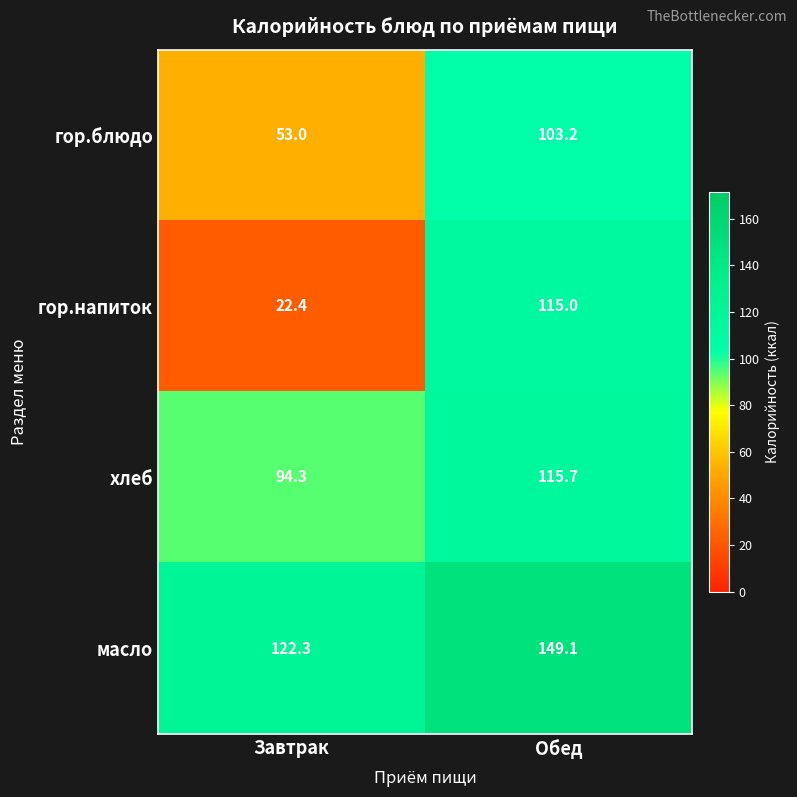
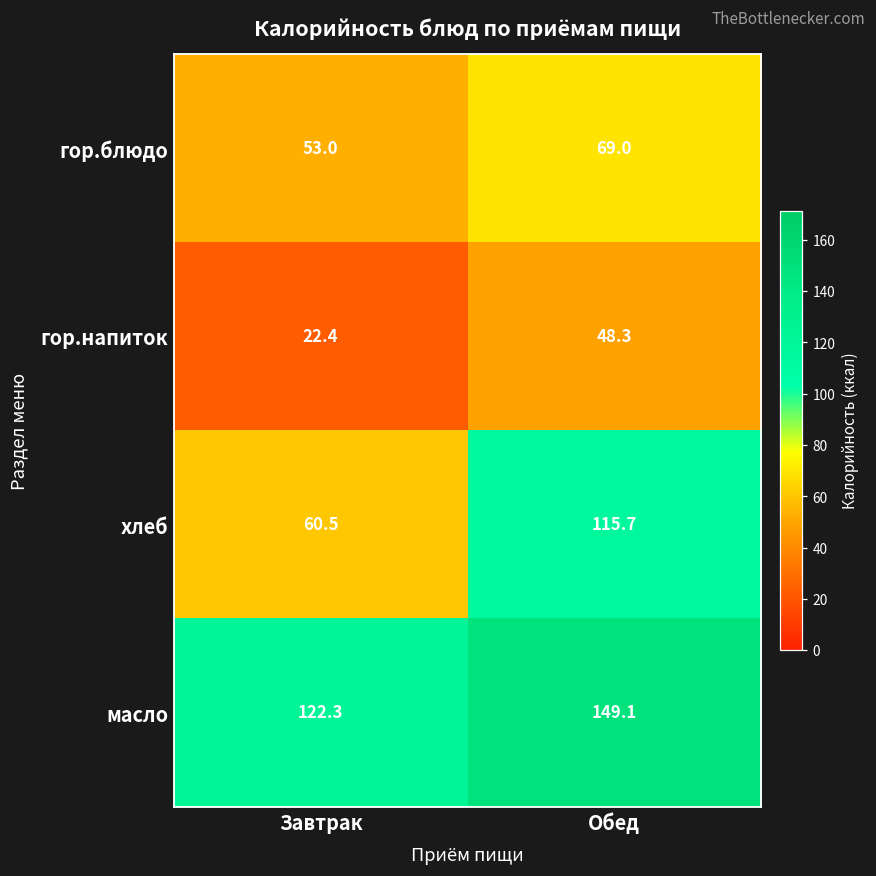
гор.блюдо, Обед: 103.2 -> 69.0
гор.напиток, Обед: 115.0 -> 48.3
хлеб, Завтрак: 94.3 -> 60.5
